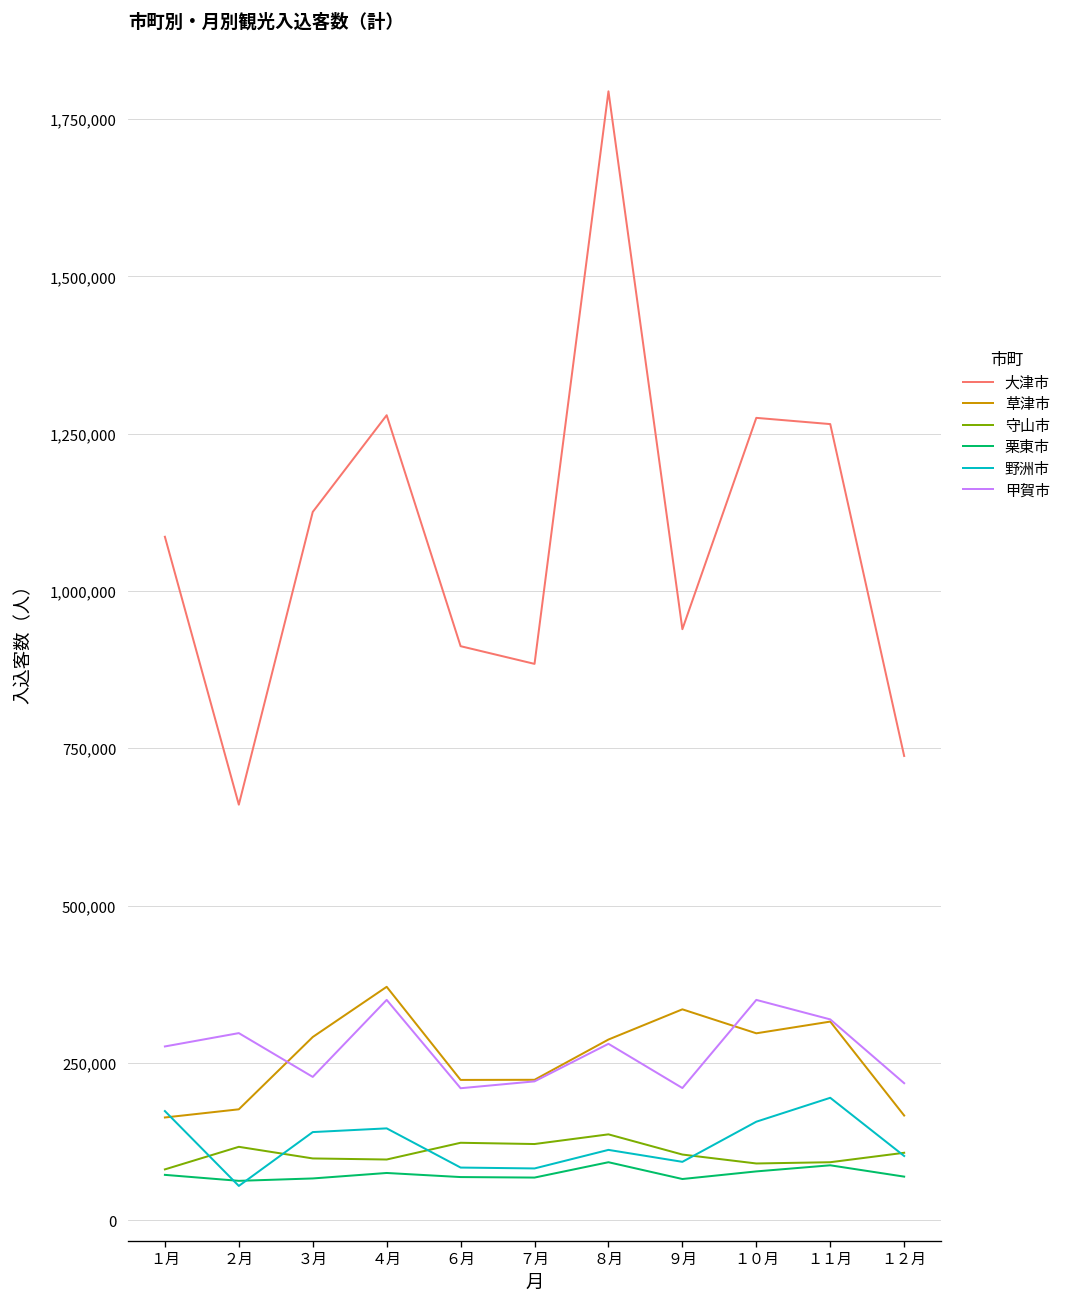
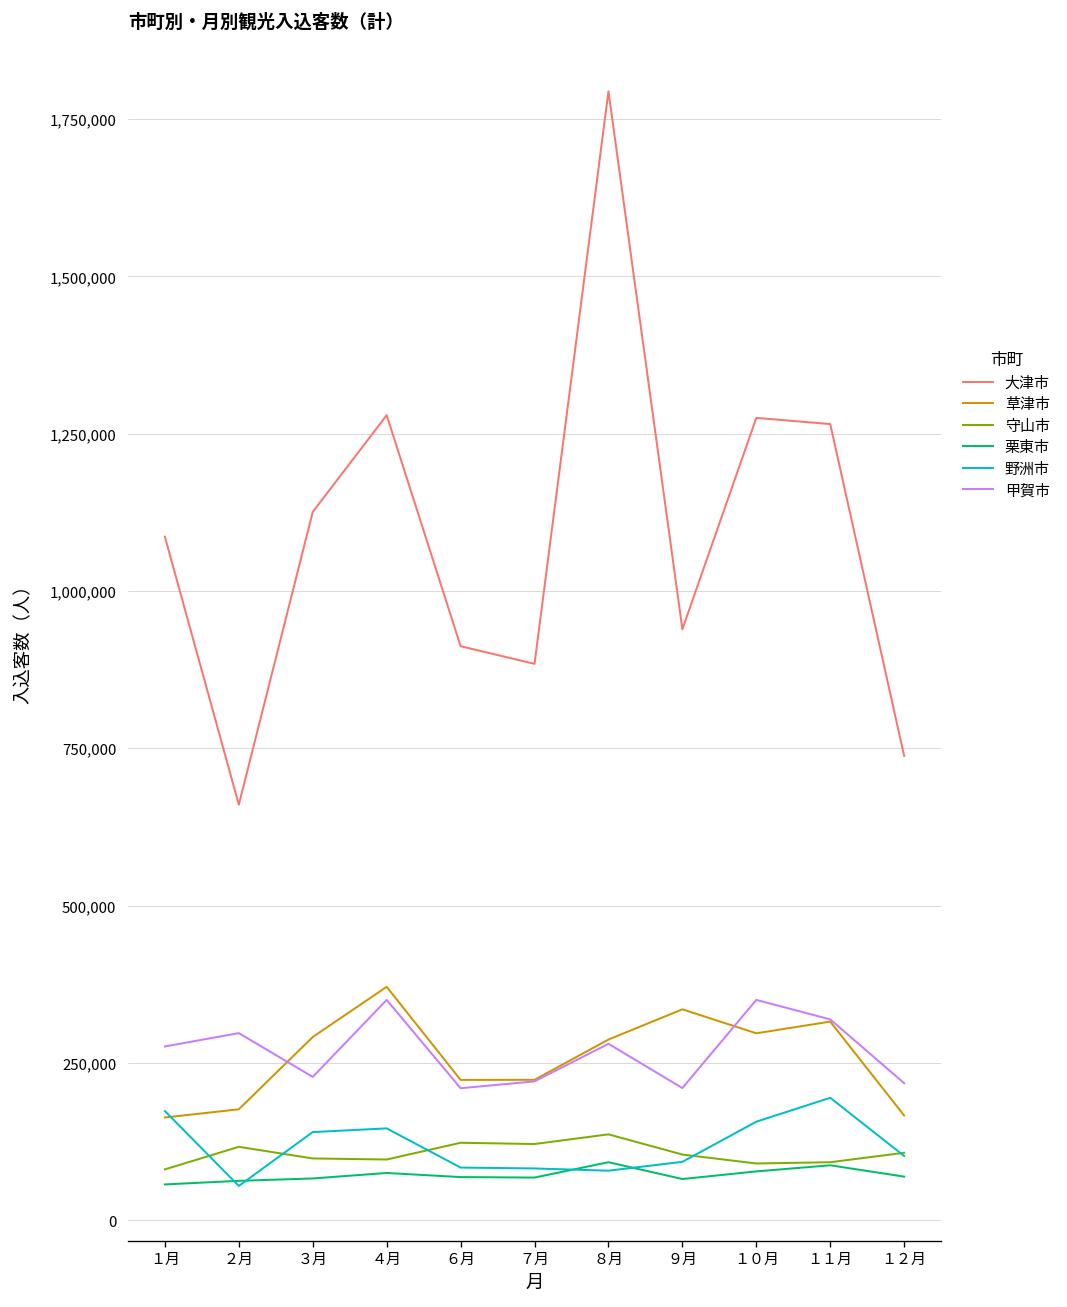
栗東市, １月: 70,000 -> 60,000
野洲市, ８月: 110,000 -> 80,000
